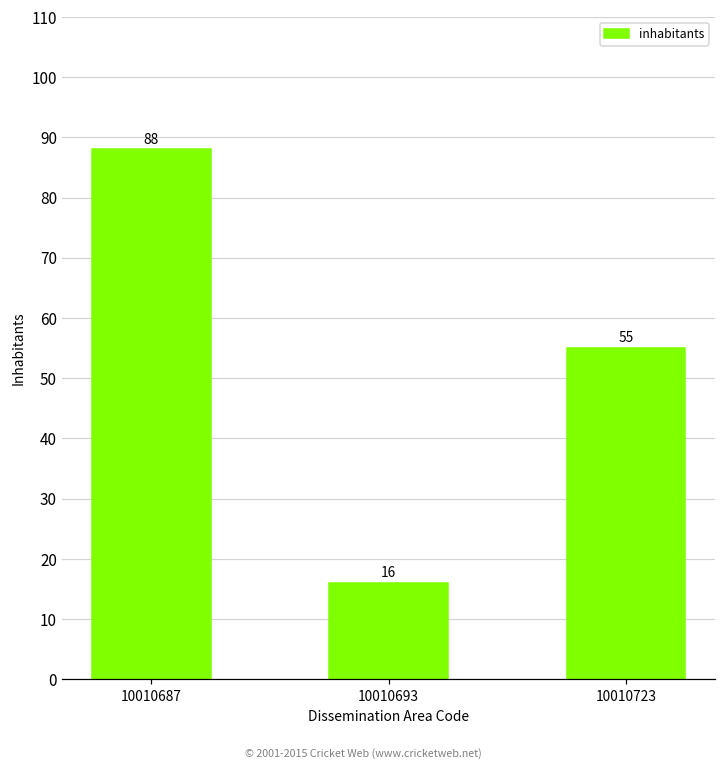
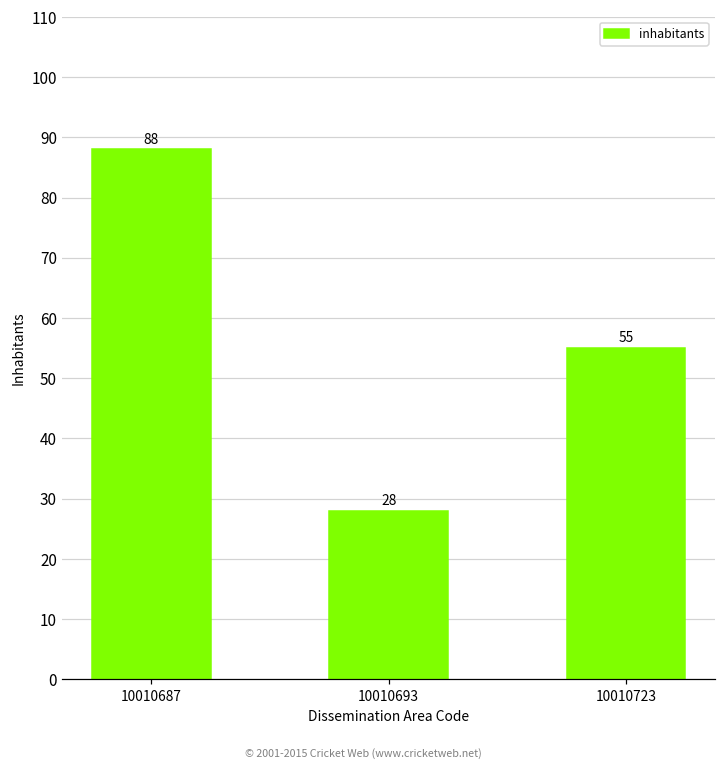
10010693: 16 -> 28
